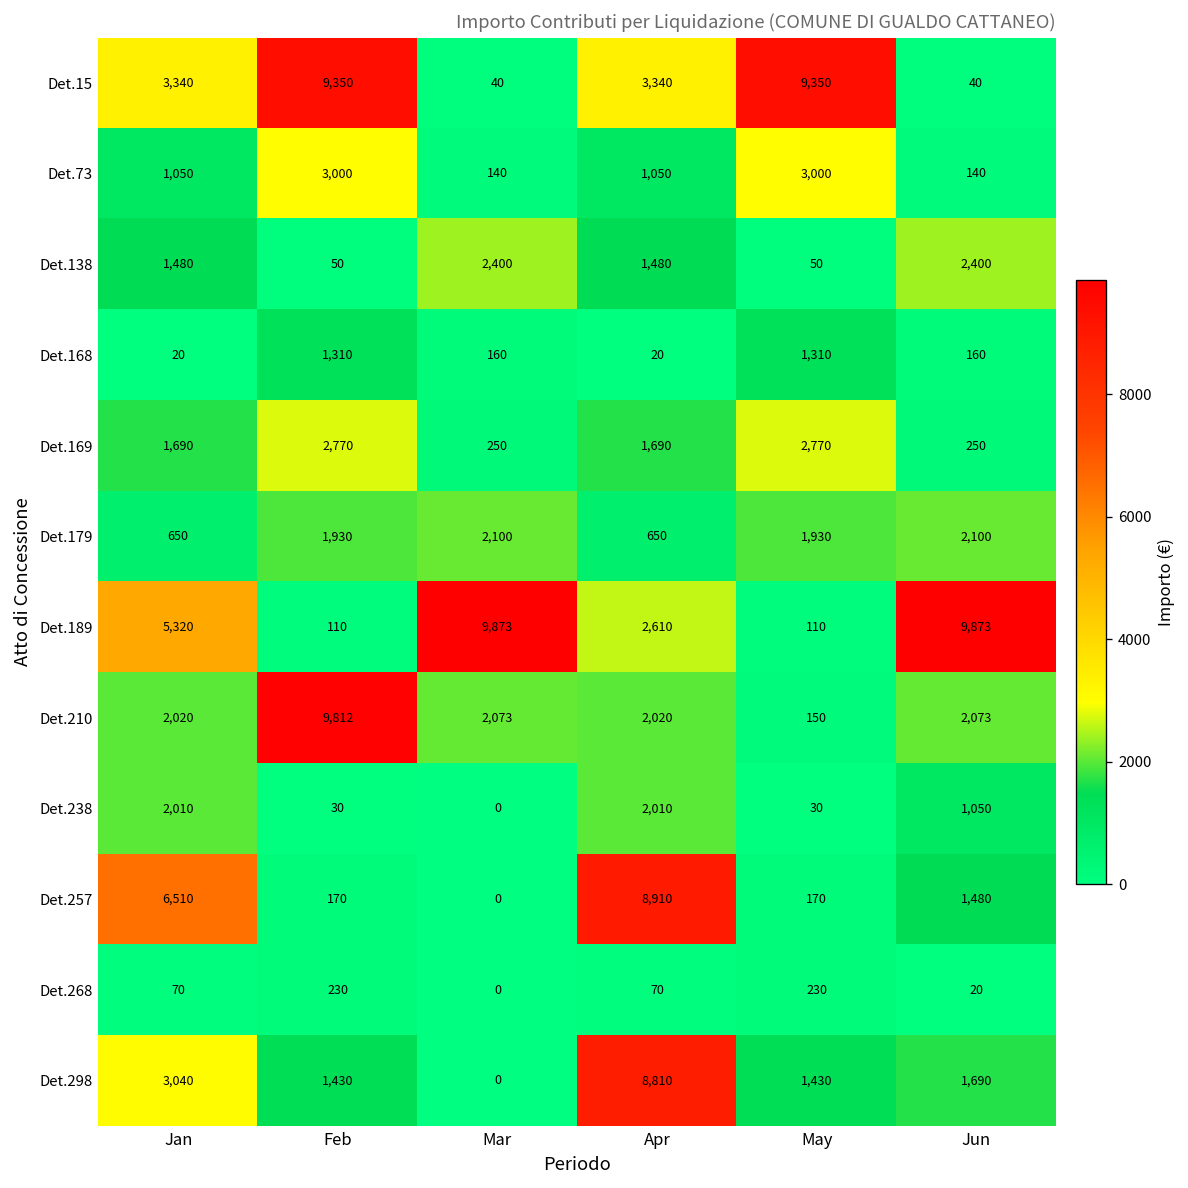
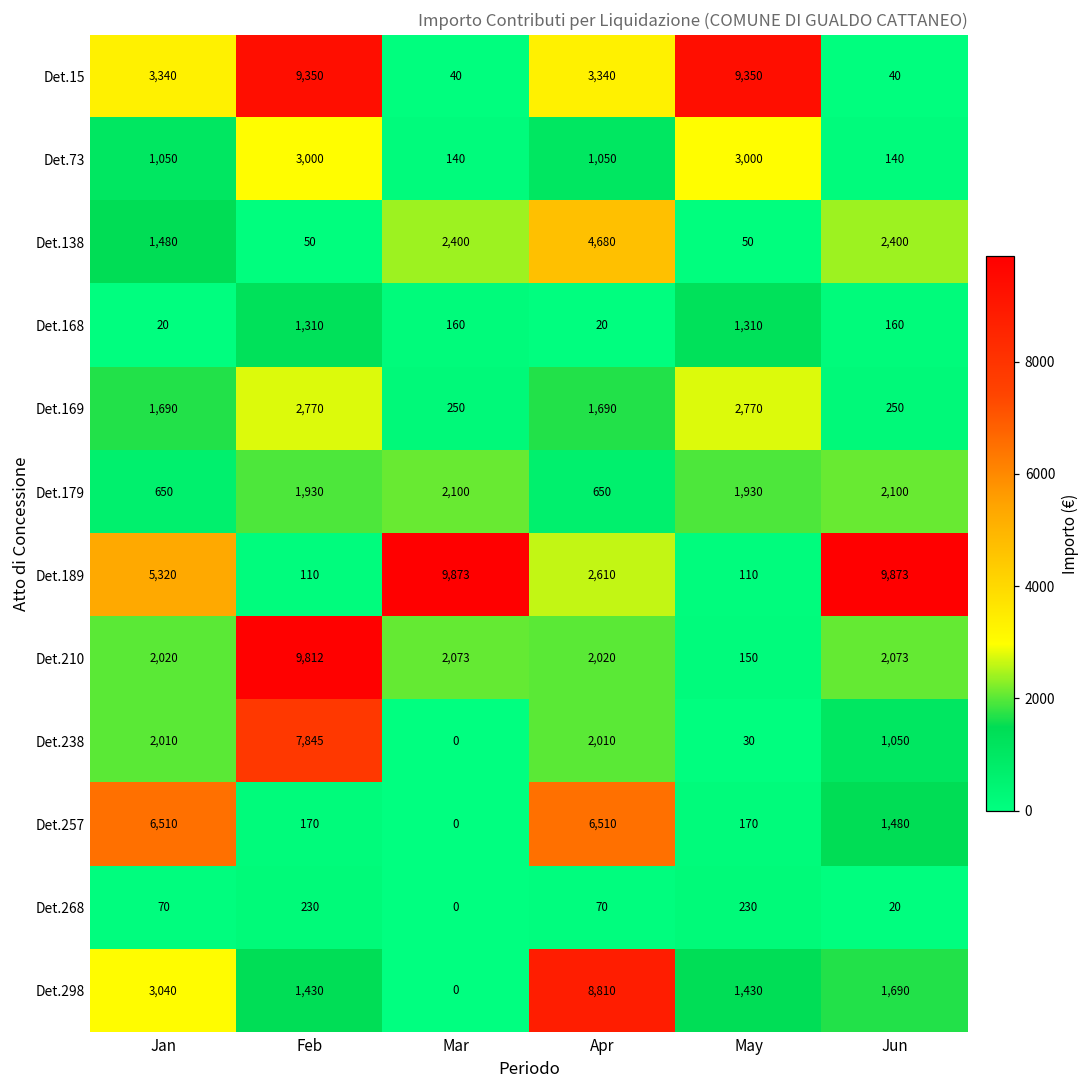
Det.138, Apr: 1,480 -> 4,680
Det.238, Feb: 30 -> 7,845
Det.257, Apr: 8,910 -> 6,510
